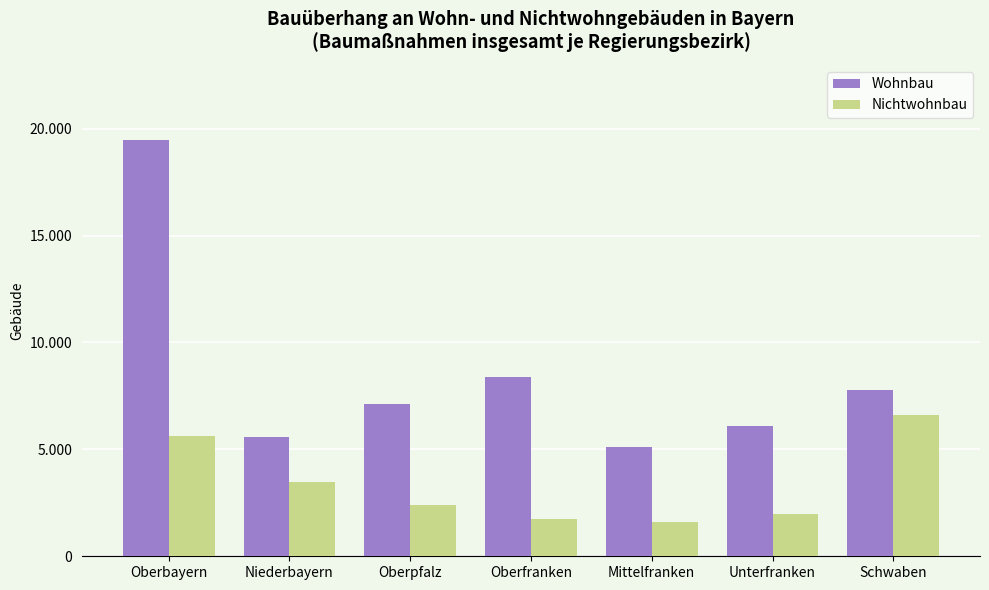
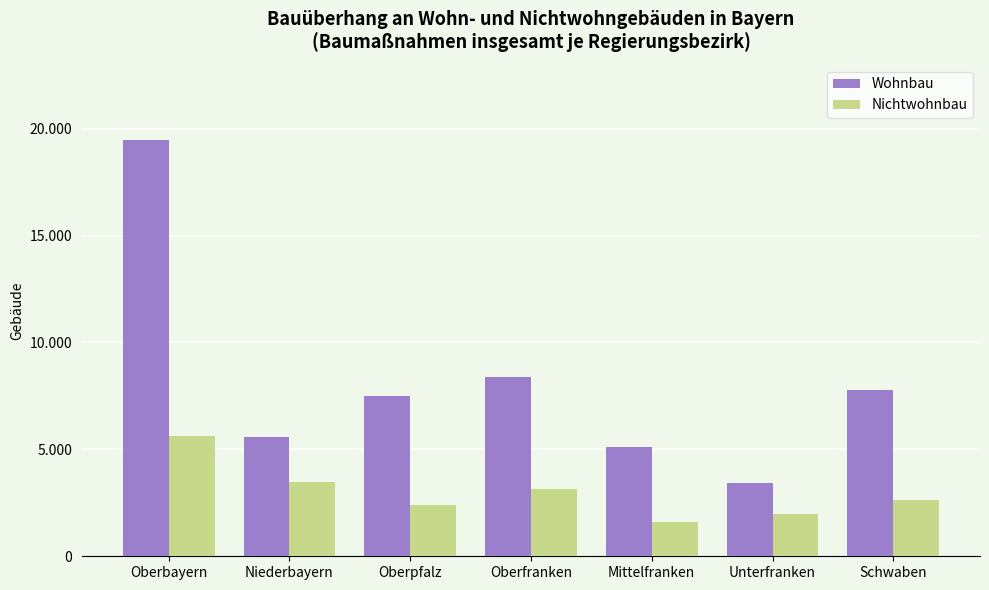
Wohnbau, Oberpfalz: 7.1 -> 7.5
Nichtwohnbau, Oberfranken: 1.8 -> 3.1
Wohnbau, Unterfranken: 6.1 -> 3.4
Nichtwohnbau, Schwaben: 6.6 -> 2.6
